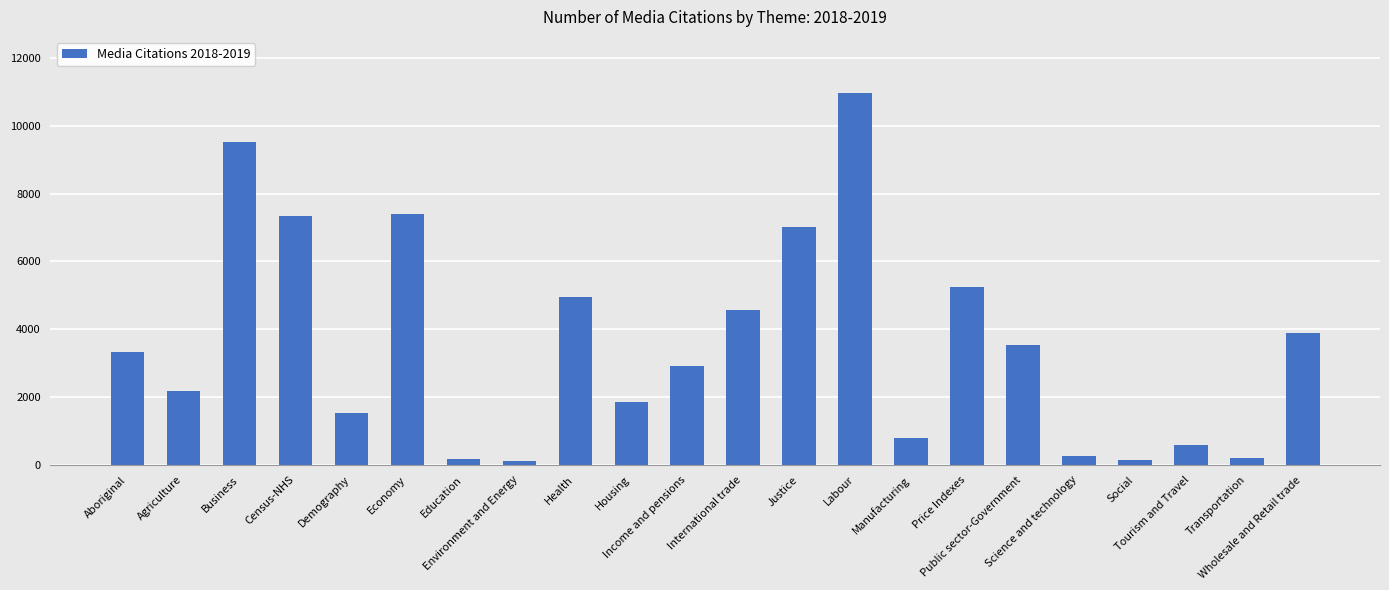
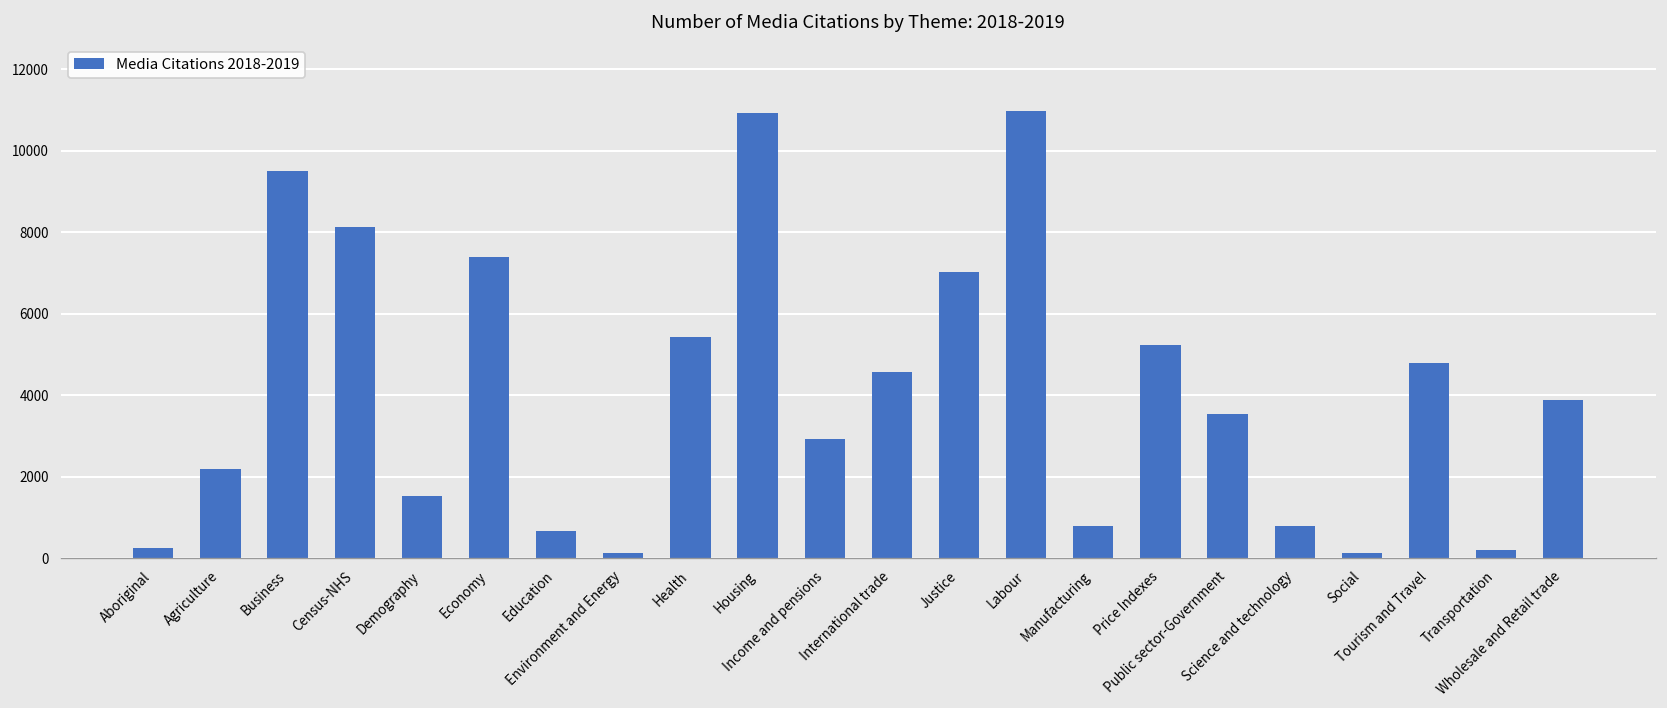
Aboriginal: 3300 -> 300
Census-NHS: 7300 -> 8100
Education: 200 -> 700
Health: 4900 -> 5400
Housing: 1900 -> 10900
Science and technology: 300 -> 800
Tourism and Travel: 600 -> 4800
